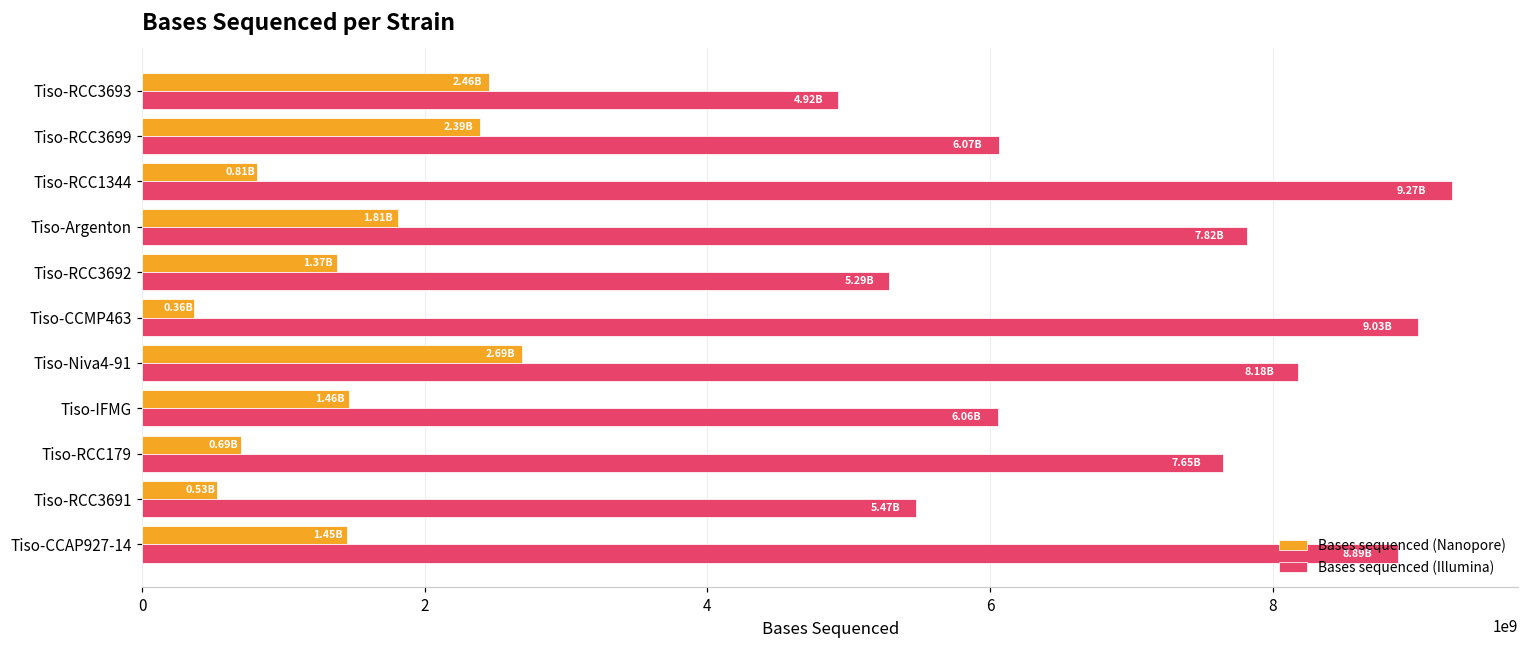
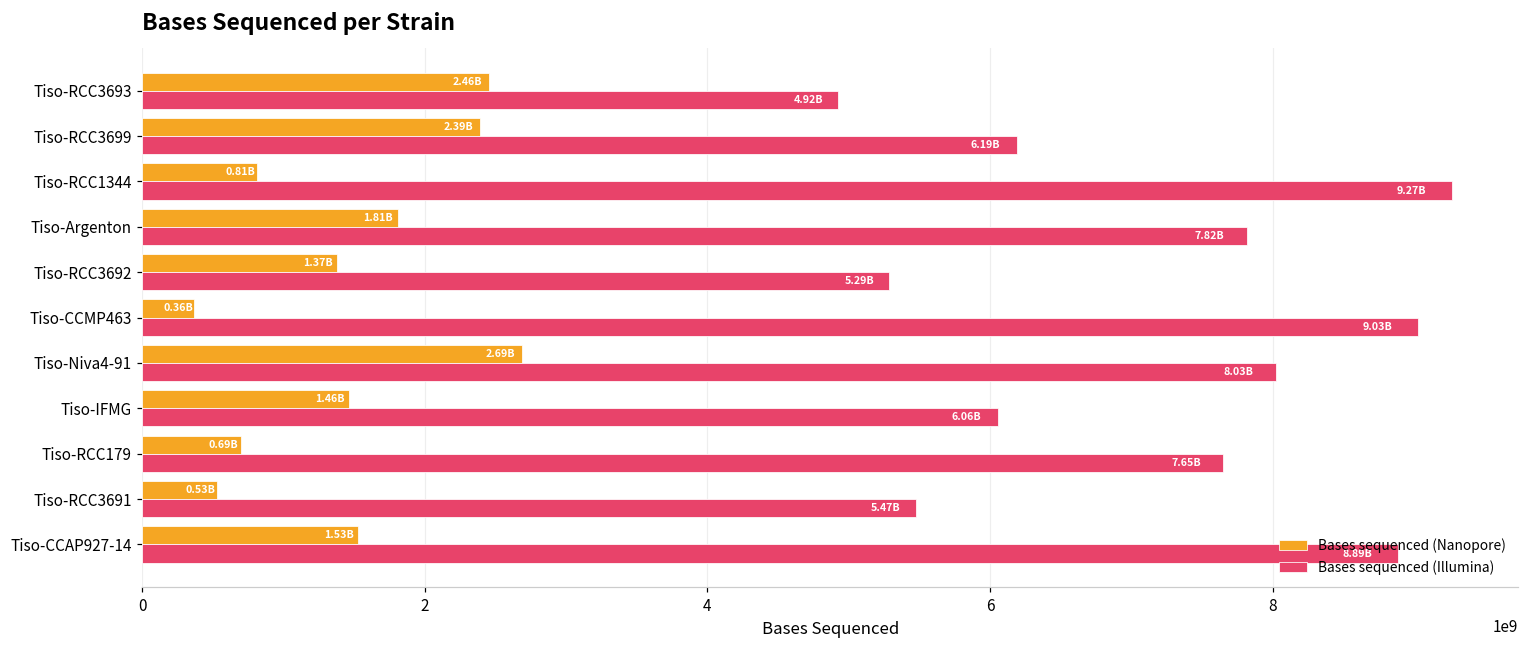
Bases sequenced (Illumina), Tiso-RCC3699: 6.07B -> 6.19B
Bases sequenced (Illumina), Tiso-Niva4-91: 8.18B -> 8.03B
Bases sequenced (Nanopore), Tiso-CCAP927-14: 1.45B -> 1.53B
